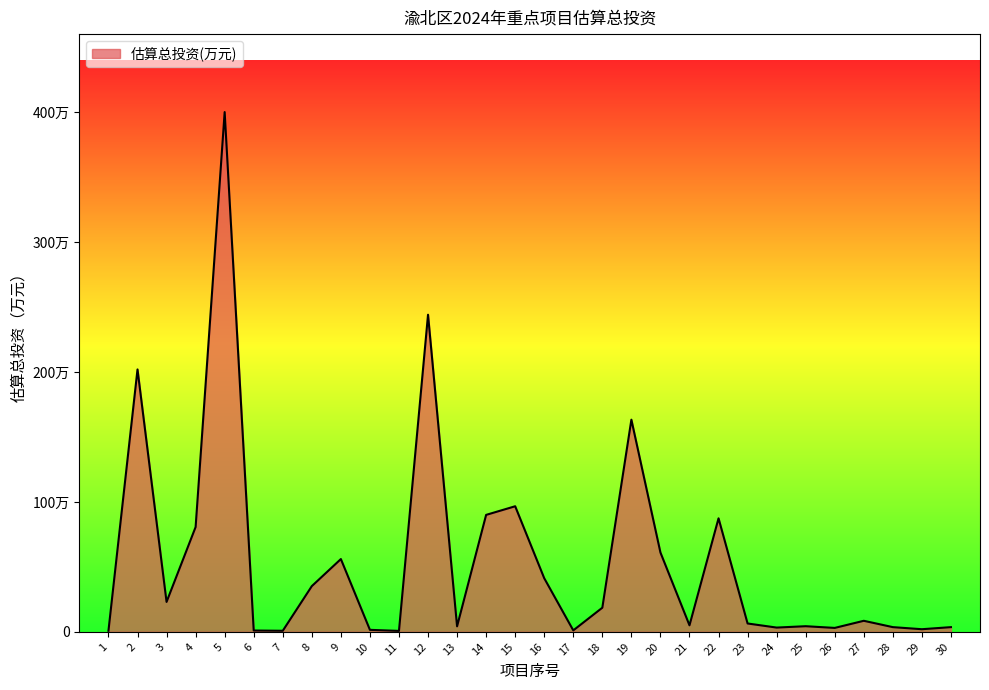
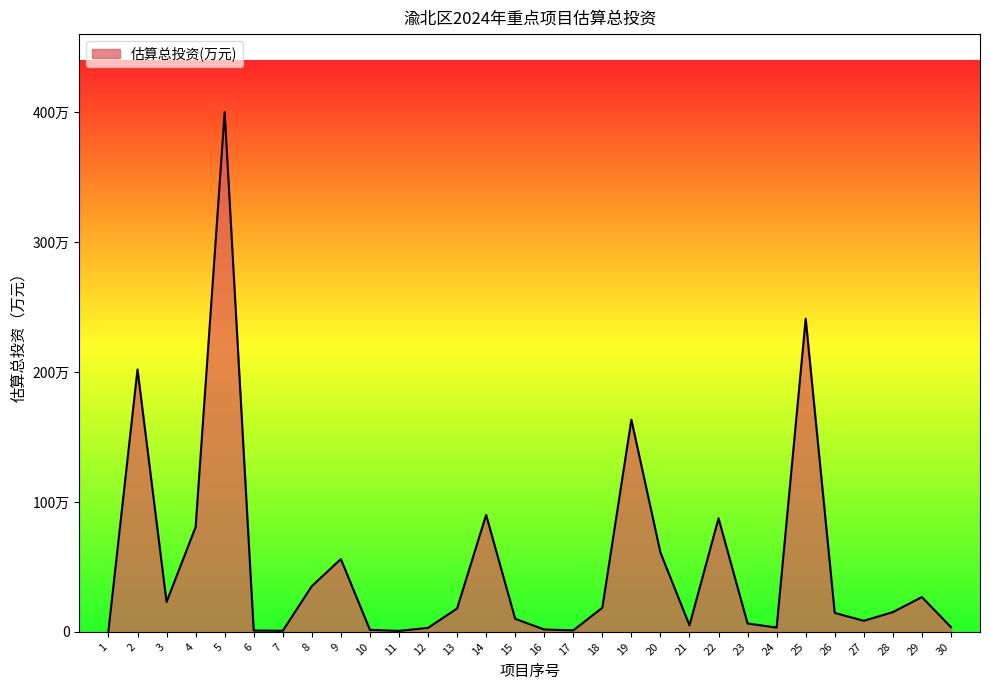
12: 244万 -> 3万
13: 4万 -> 18万
15: 97万 -> 10万
16: 41万 -> 2万
25: 4万 -> 241万
26: 3万 -> 15万
28: 4万 -> 15万
29: 2万 -> 27万
